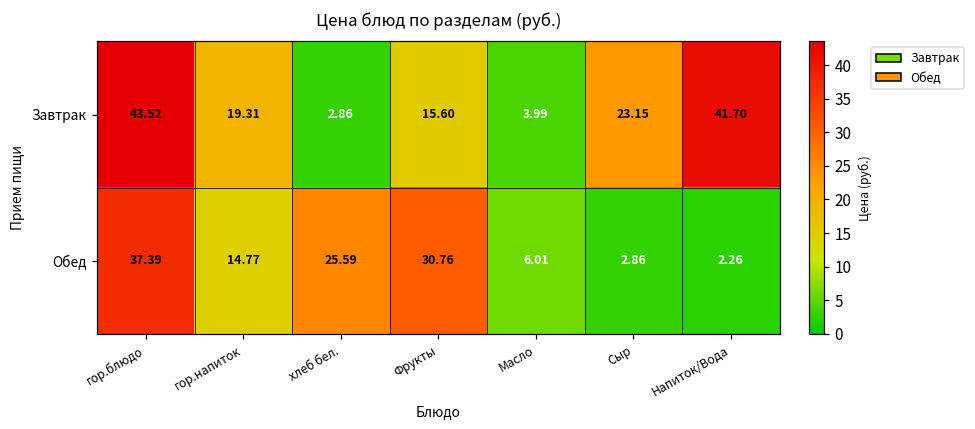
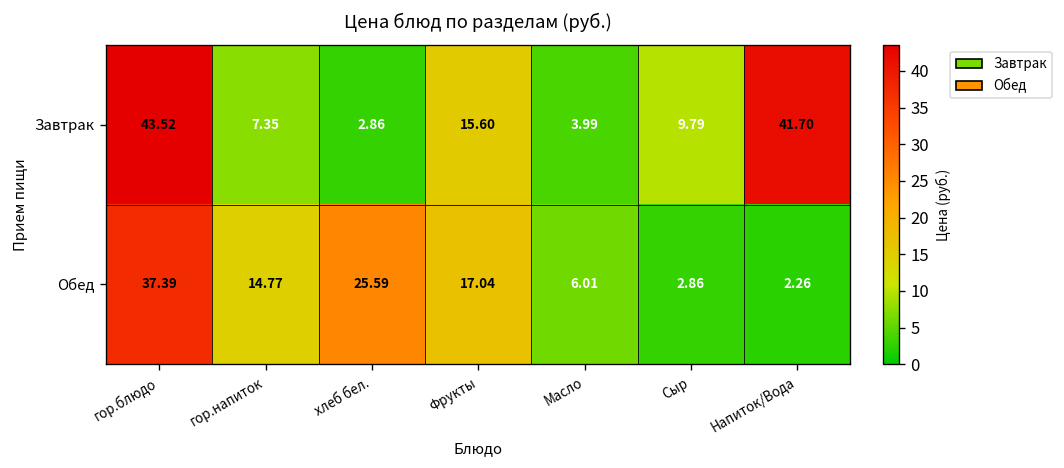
Завтрак, гор.напиток: 19.31 -> 7.35
Завтрак, Сыр: 23.15 -> 9.79
Обед, Фрукты: 30.76 -> 17.04
